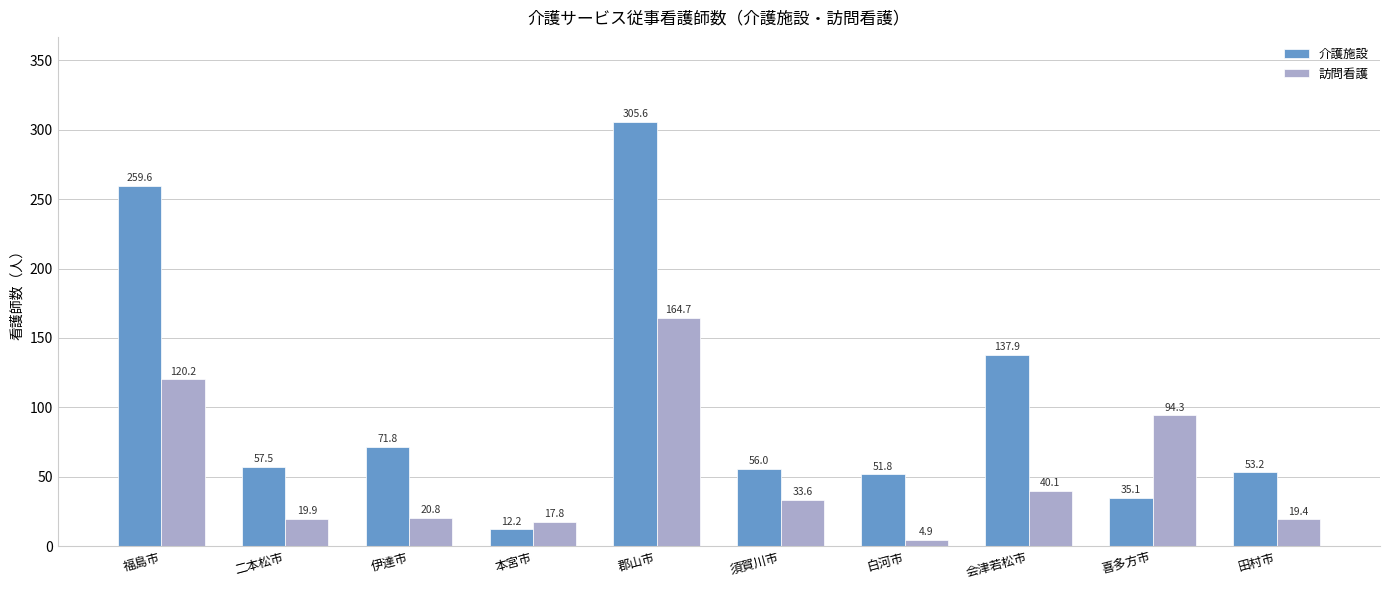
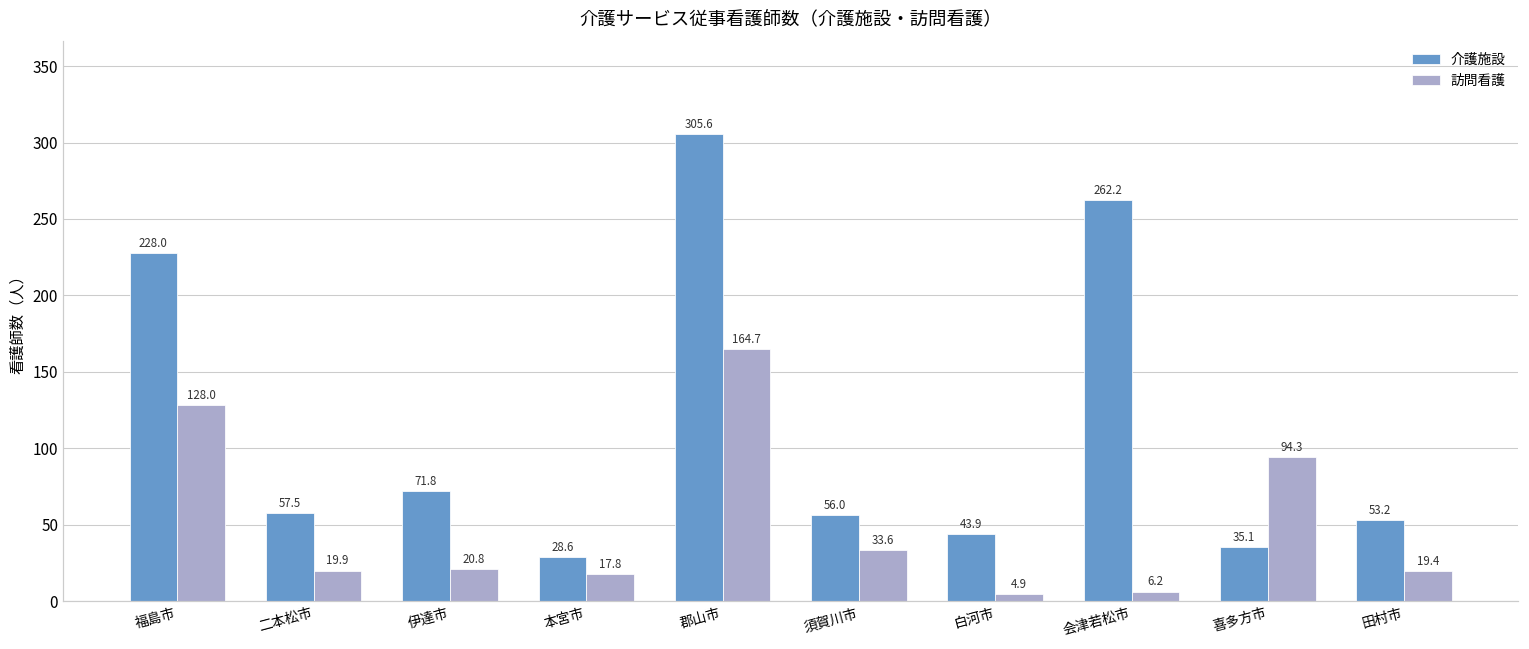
介護施設, 福島市: 259.6 -> 228.0
訪問看護, 福島市: 120.2 -> 128.0
介護施設, 本宮市: 12.2 -> 28.6
介護施設, 白河市: 51.8 -> 43.9
介護施設, 会津若松市: 137.9 -> 262.2
訪問看護, 会津若松市: 40.1 -> 6.2
